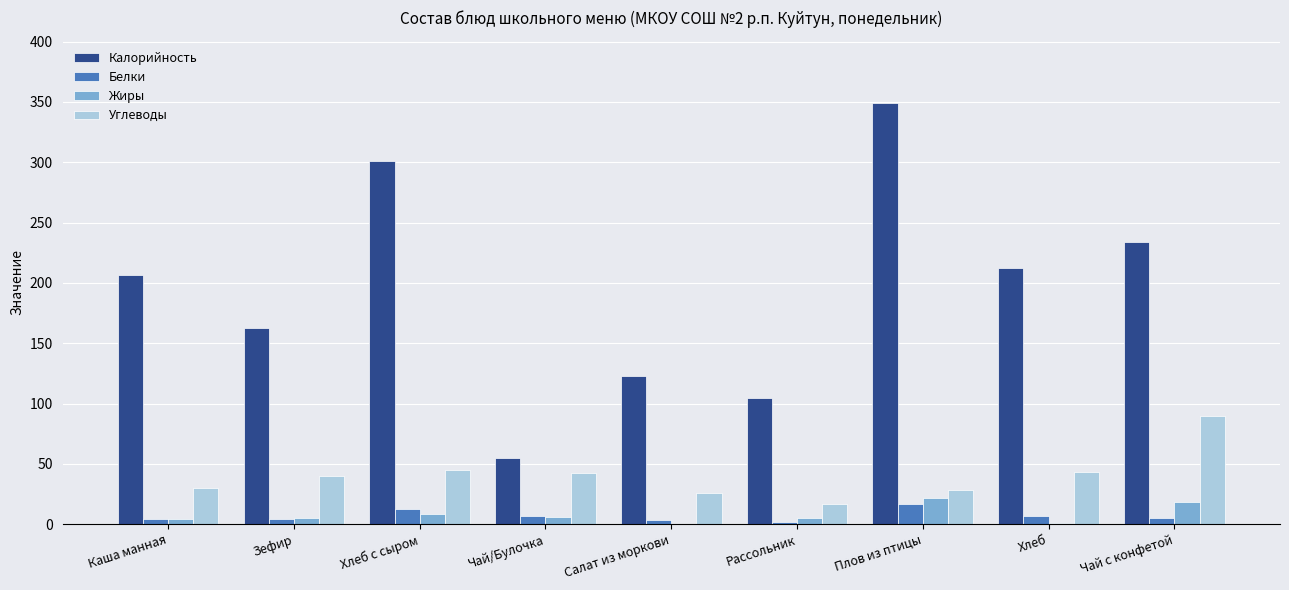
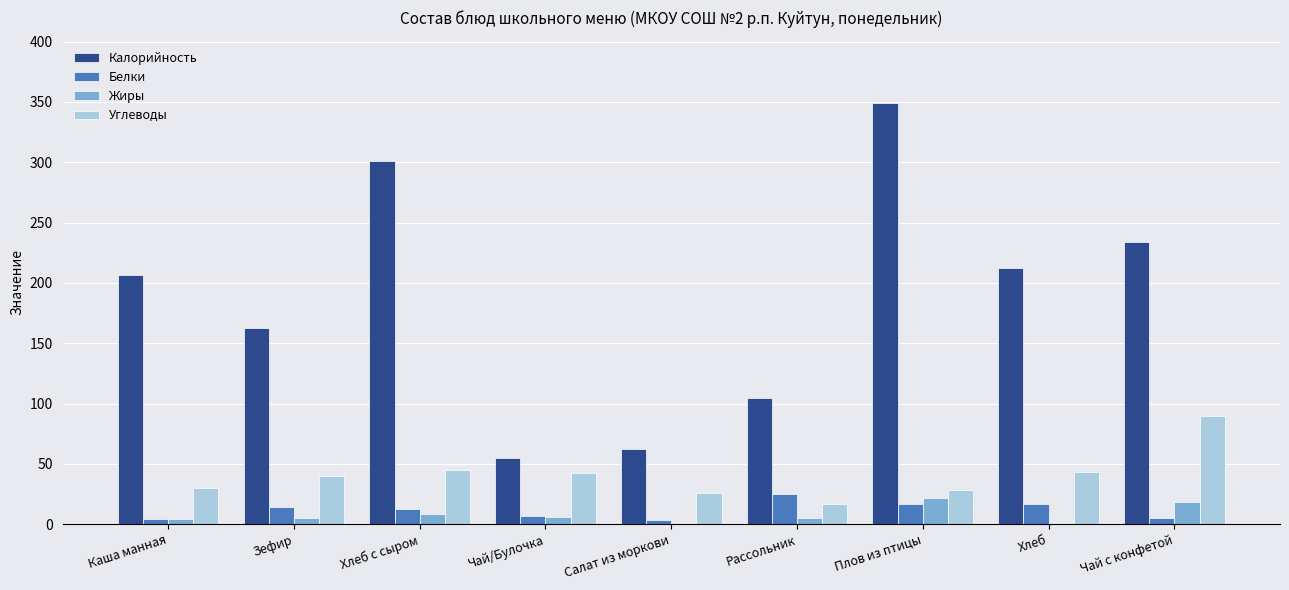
Белки, Зефир: 4 -> 14
Калорийность, Салат из моркови: 123 -> 62
Белки, Рассольник: 2 -> 25
Белки, Хлеб: 7 -> 17
